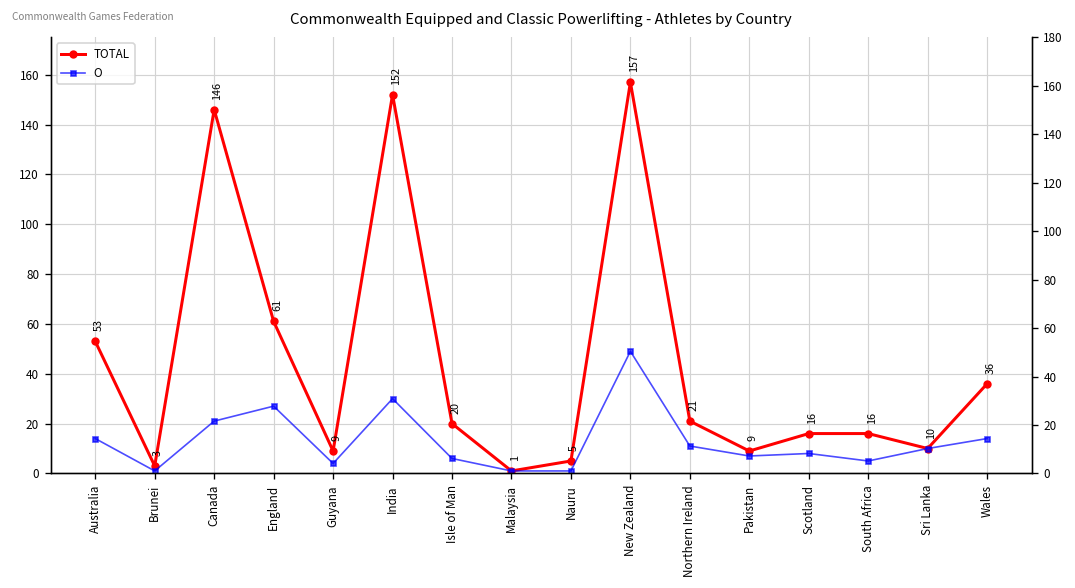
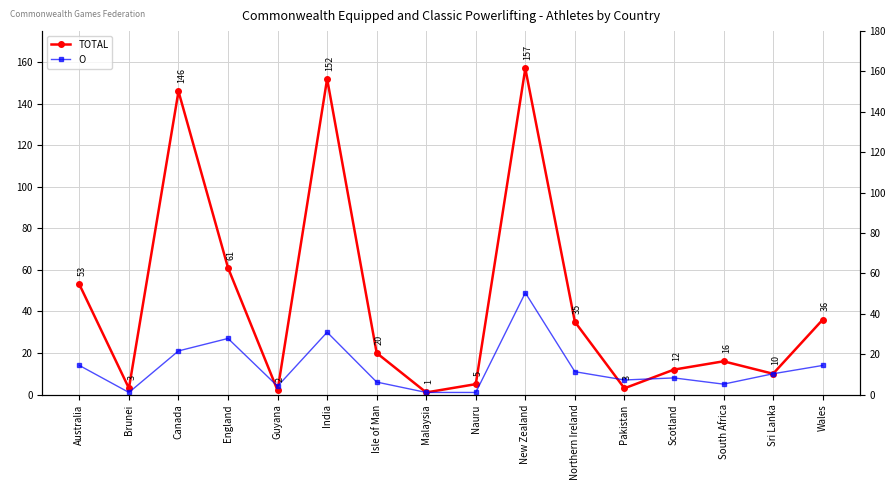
TOTAL, Guyana: 9 -> 2
TOTAL, Northern Ireland: 21 -> 35
TOTAL, Pakistan: 9 -> 3
TOTAL, Scotland: 16 -> 12
